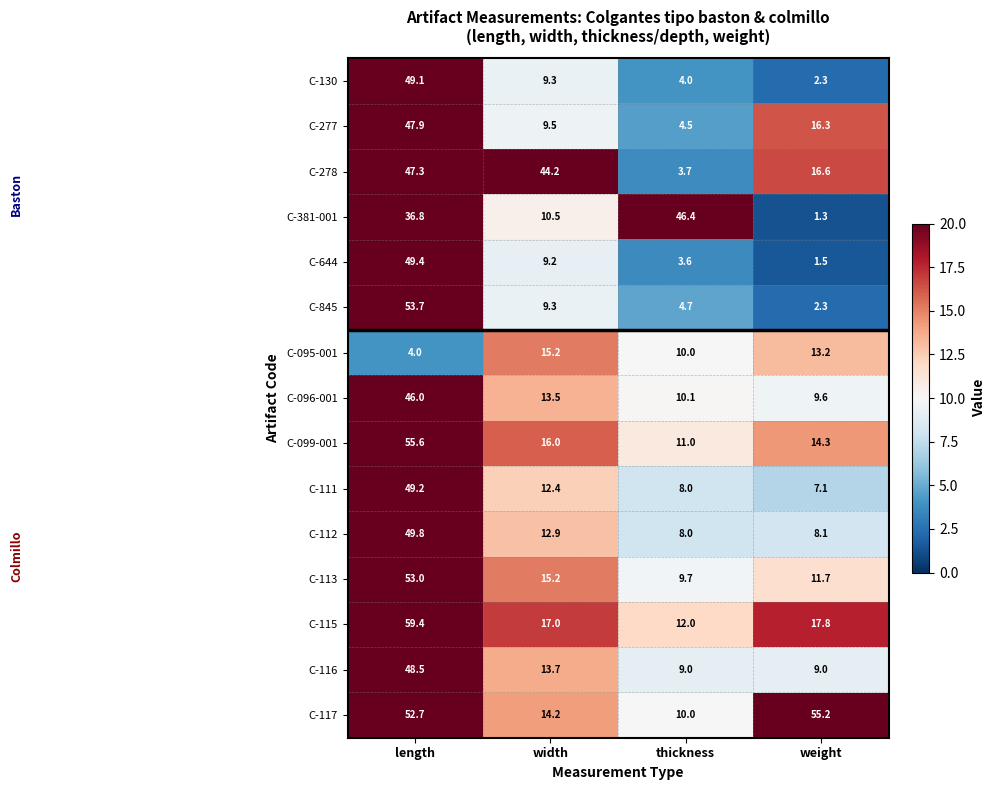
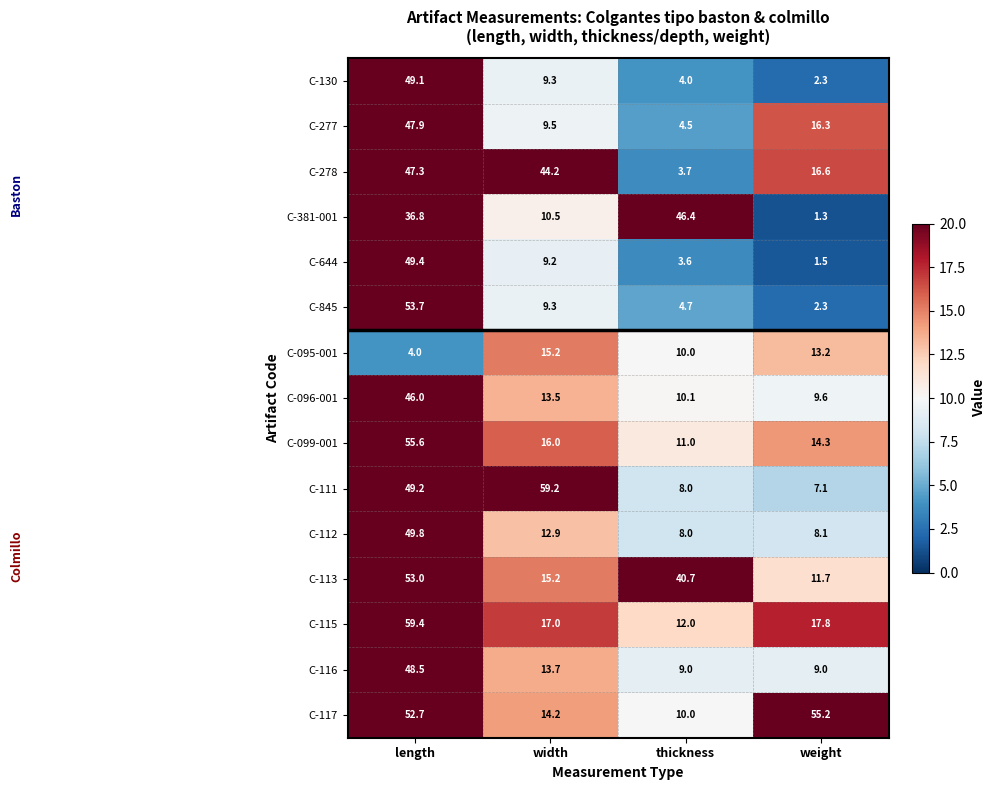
C-111, width: 12.4 -> 59.2
C-113, thickness: 9.7 -> 40.7
